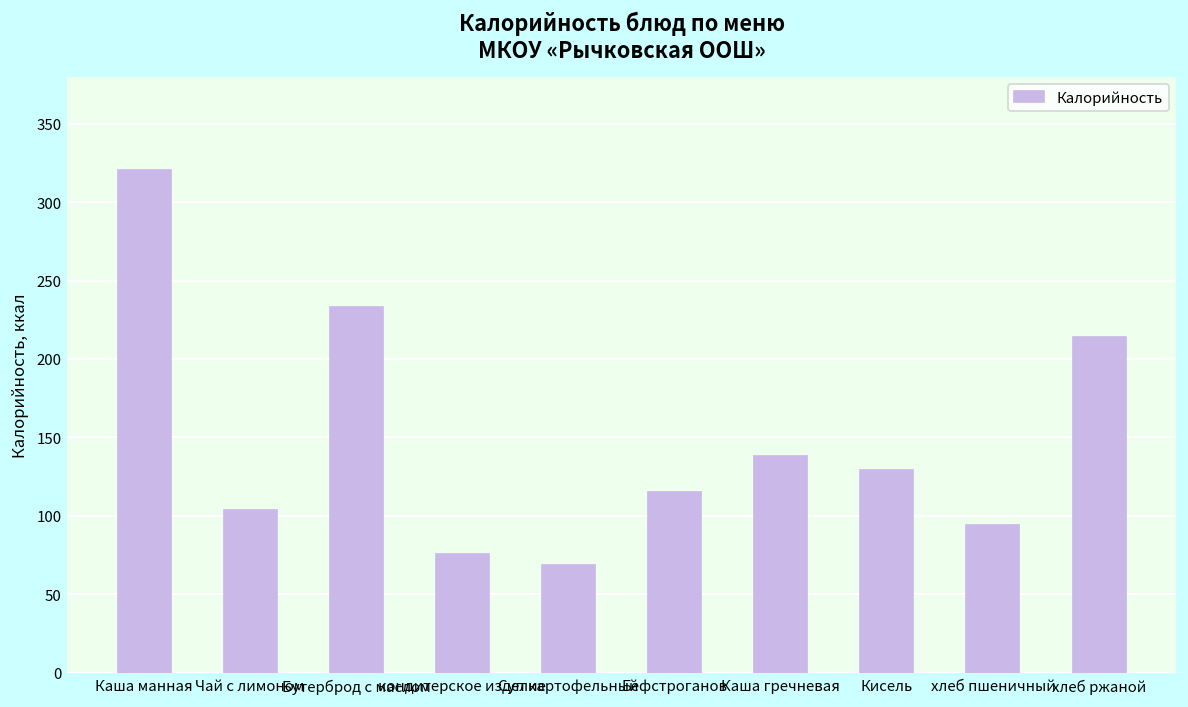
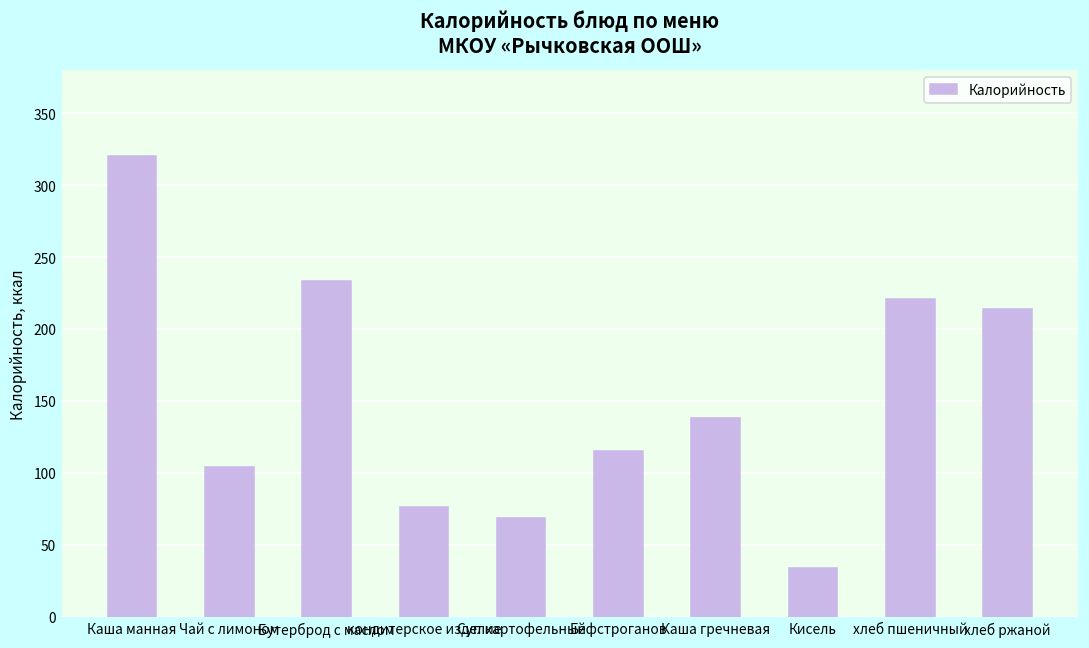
Кисель: 129 -> 34
хлеб пшеничный: 94 -> 221
